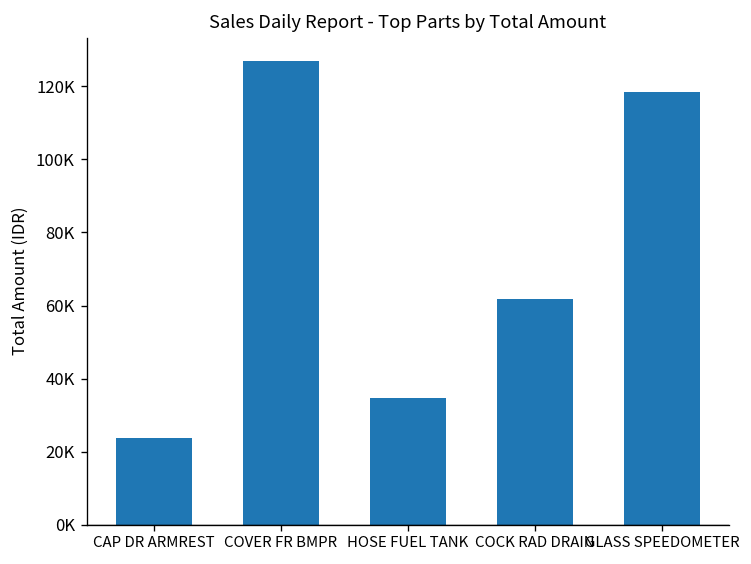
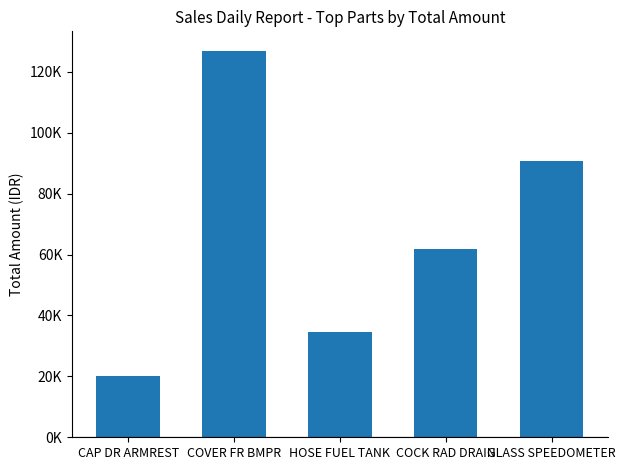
CAP DR ARMREST: 24000 -> 20000
GLASS SPEEDOMETER: 119000 -> 91000
